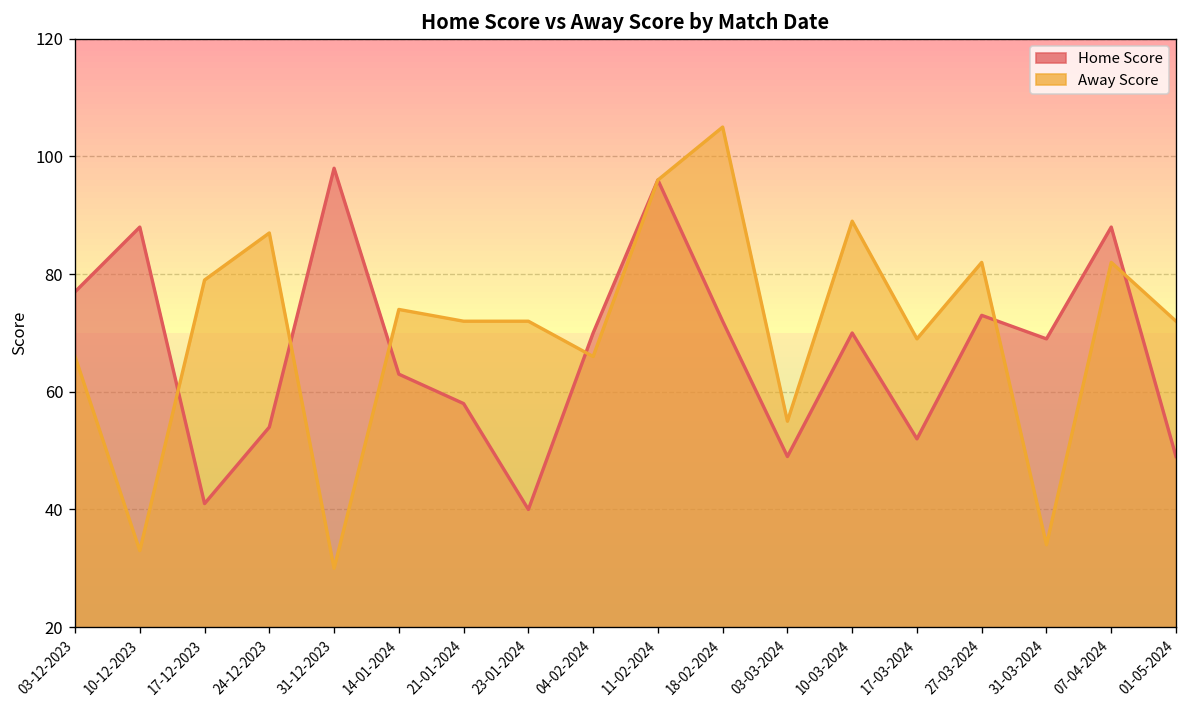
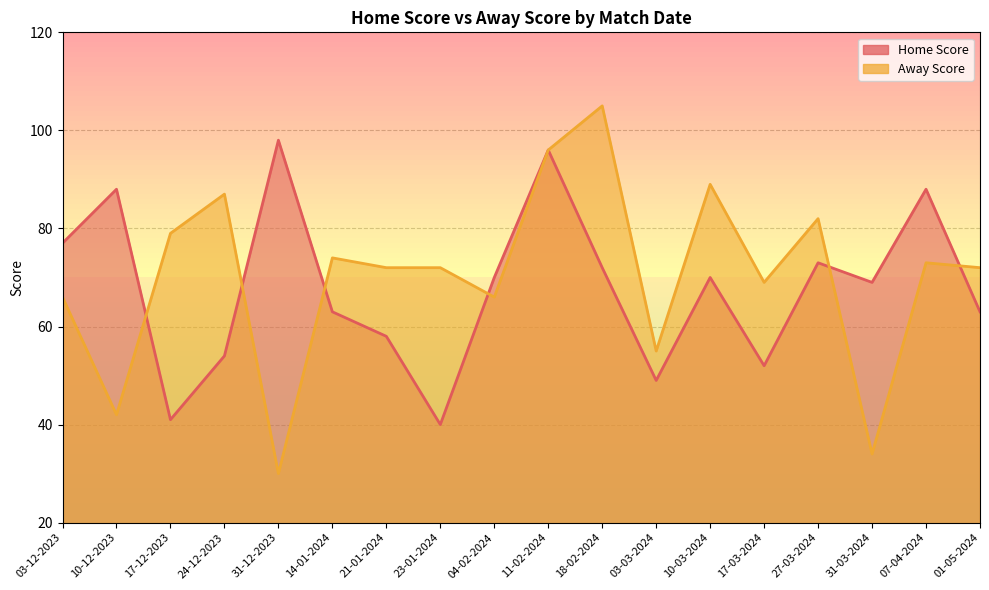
Away Score, 10-12-2023: 33 -> 42
Away Score, 07-04-2024: 82 -> 73
Home Score, 01-05-2024: 49 -> 63
